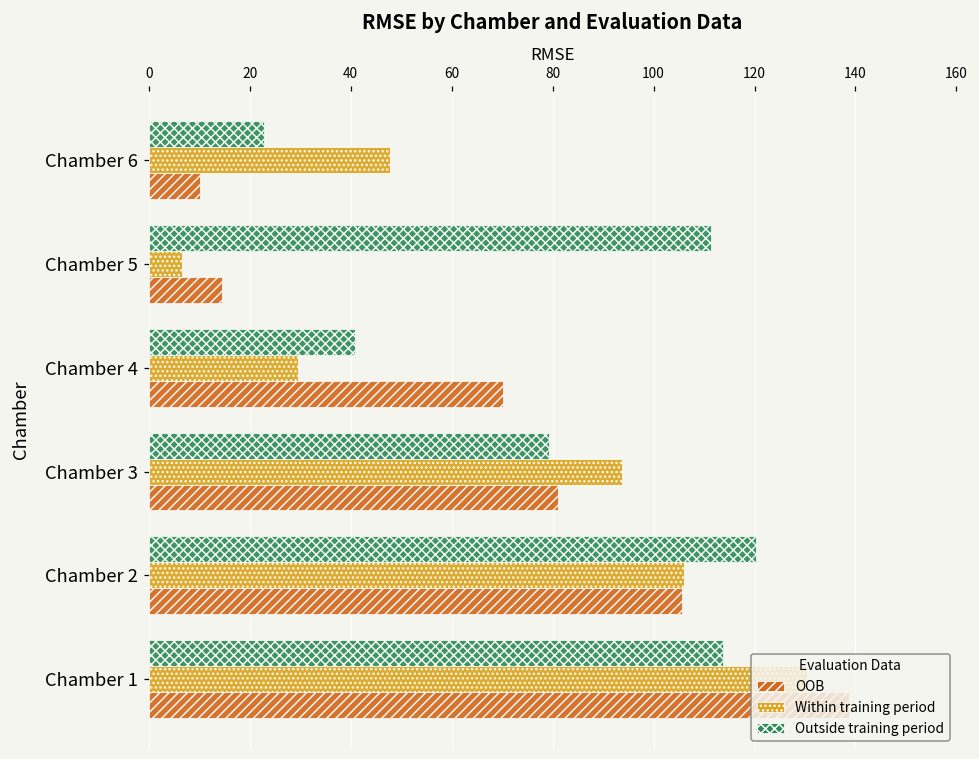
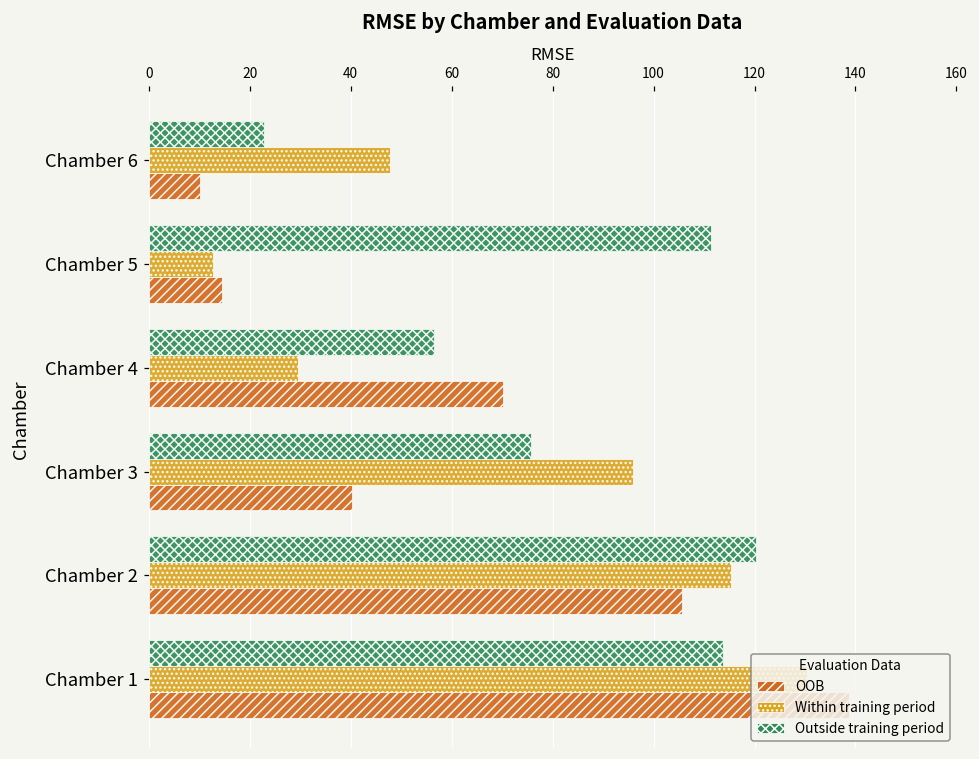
Within training period, Chamber 5: 7 -> 13
Outside training period, Chamber 4: 41 -> 57
Outside training period, Chamber 3: 79 -> 76
Within training period, Chamber 3: 94 -> 96
OOB, Chamber 3: 81 -> 40
Within training period, Chamber 2: 106 -> 115
